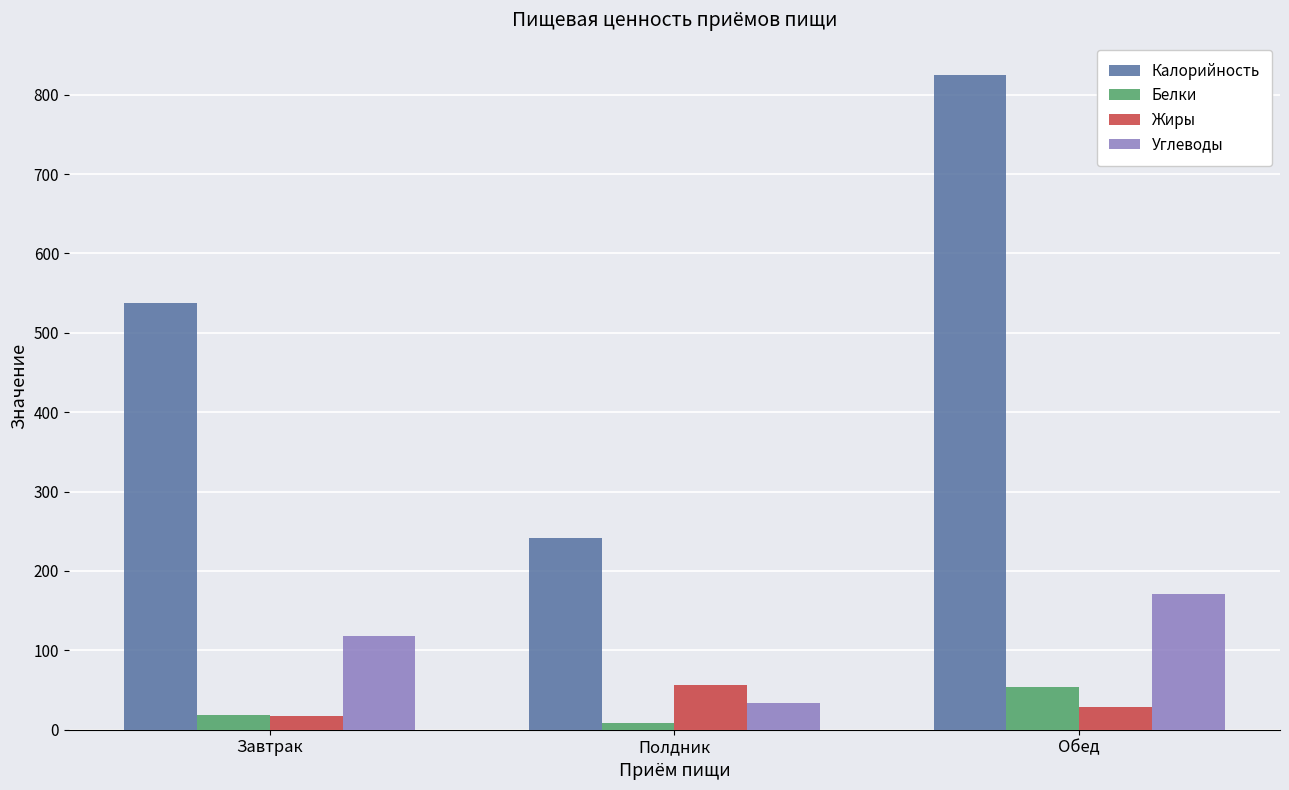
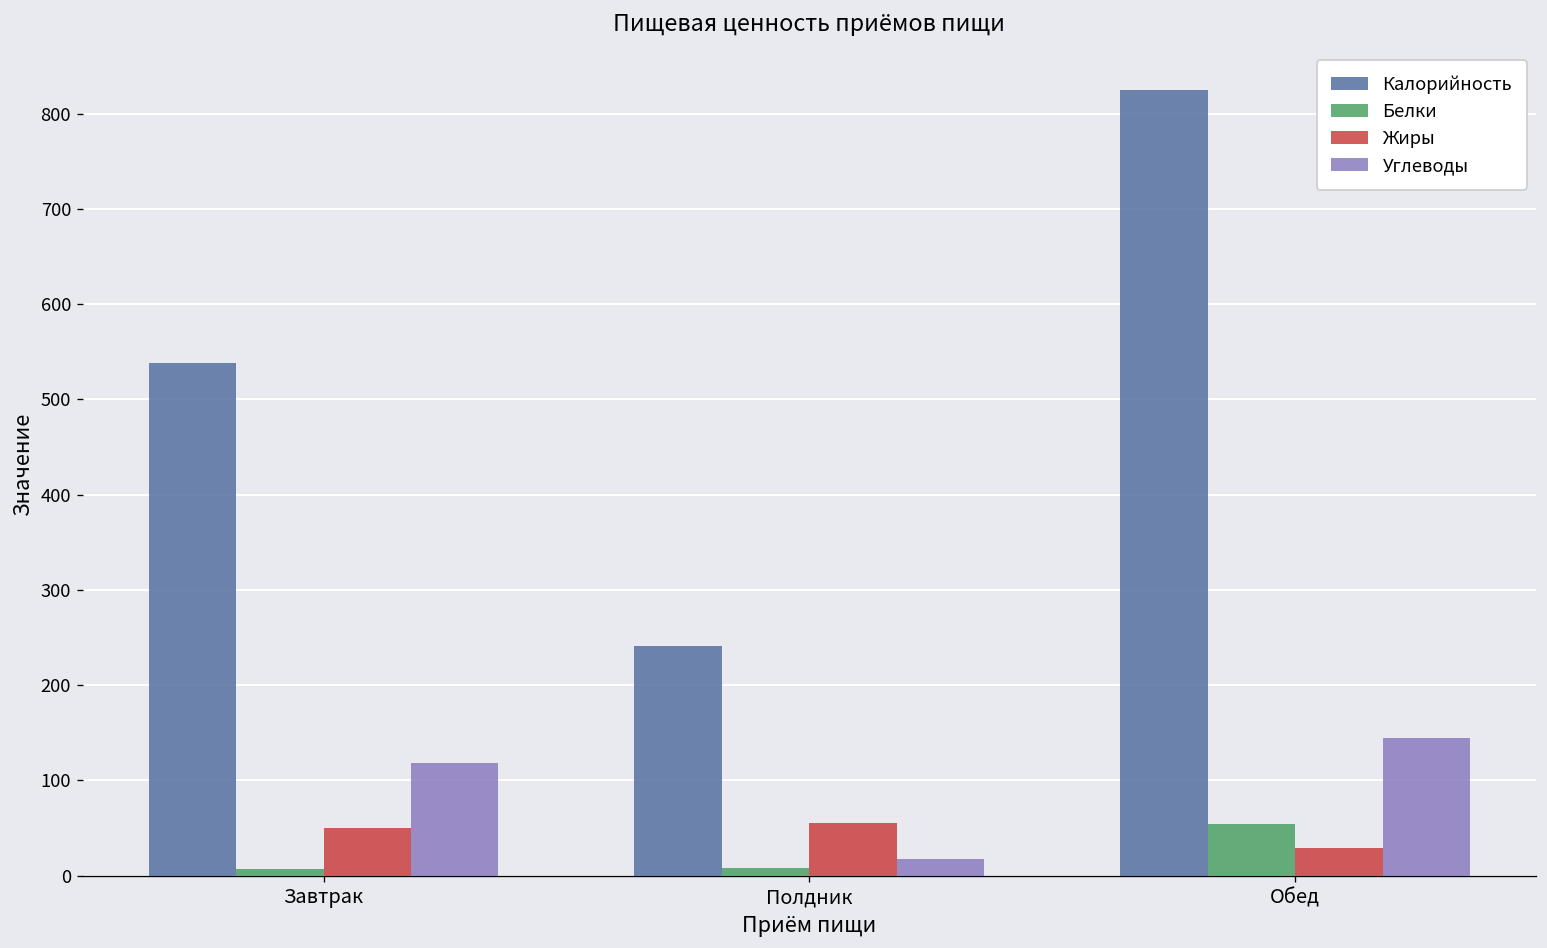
Белки, Завтрак: 20 -> 10
Жиры, Завтрак: 20 -> 50
Углеводы, Полдник: 30 -> 20
Углеводы, Обед: 170 -> 140
